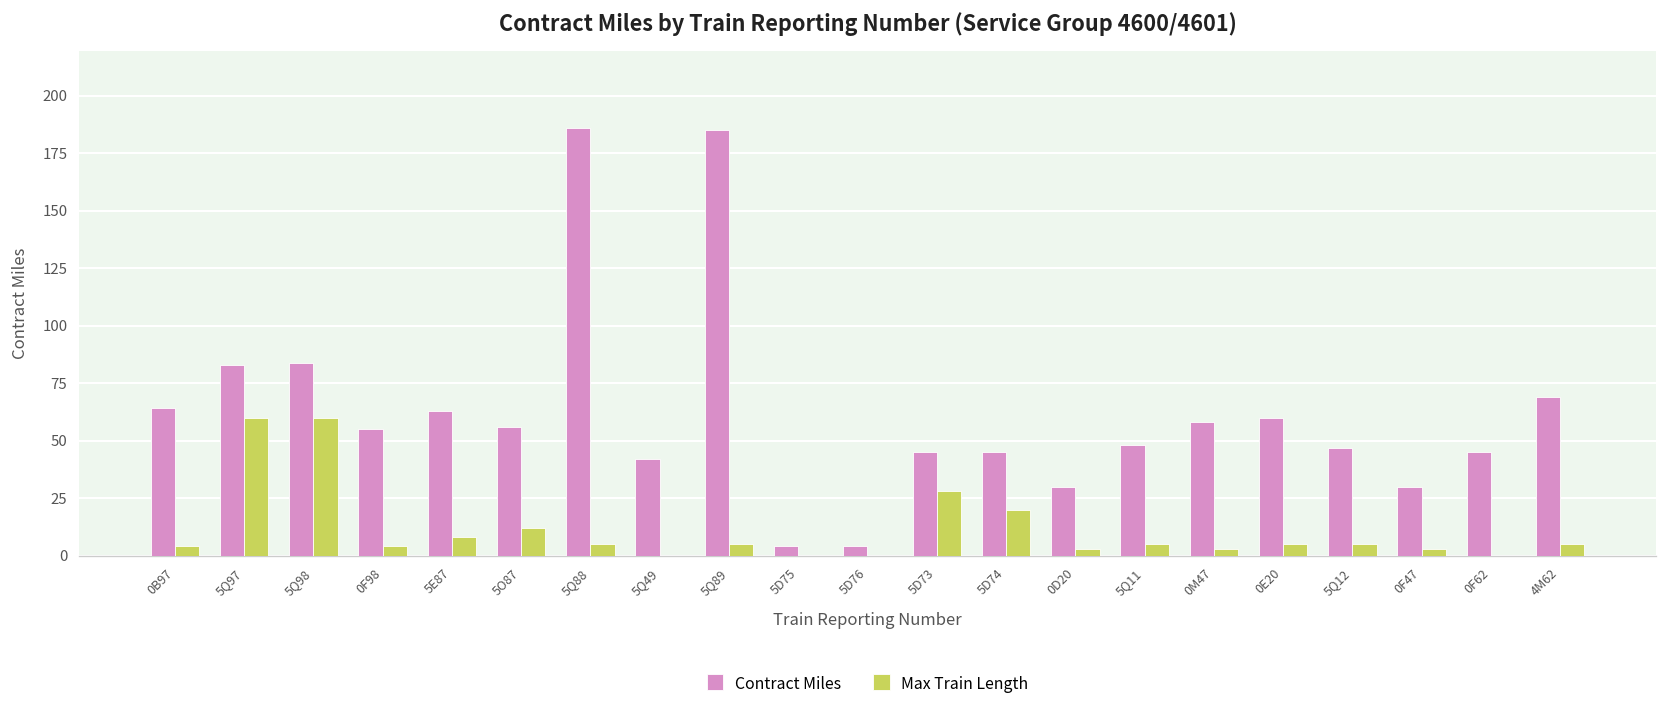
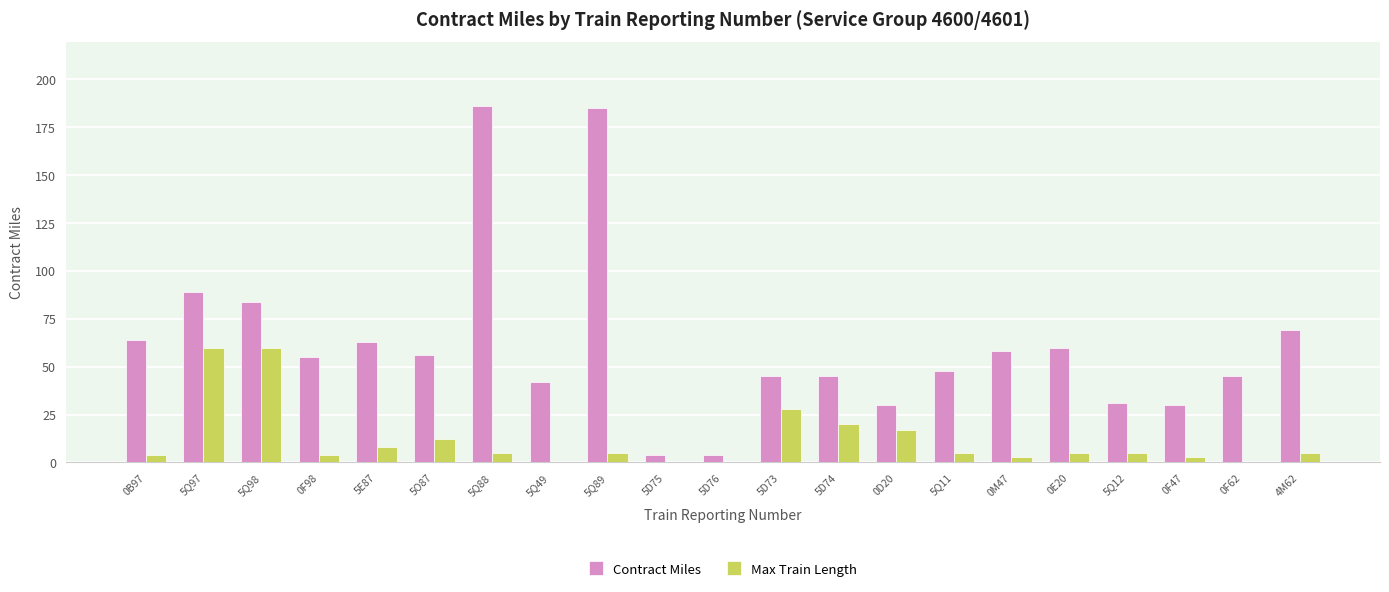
Contract Miles, 5Q97: 83 -> 89
Max Train Length, 0D20: 3 -> 17
Contract Miles, 5Q12: 47 -> 31
